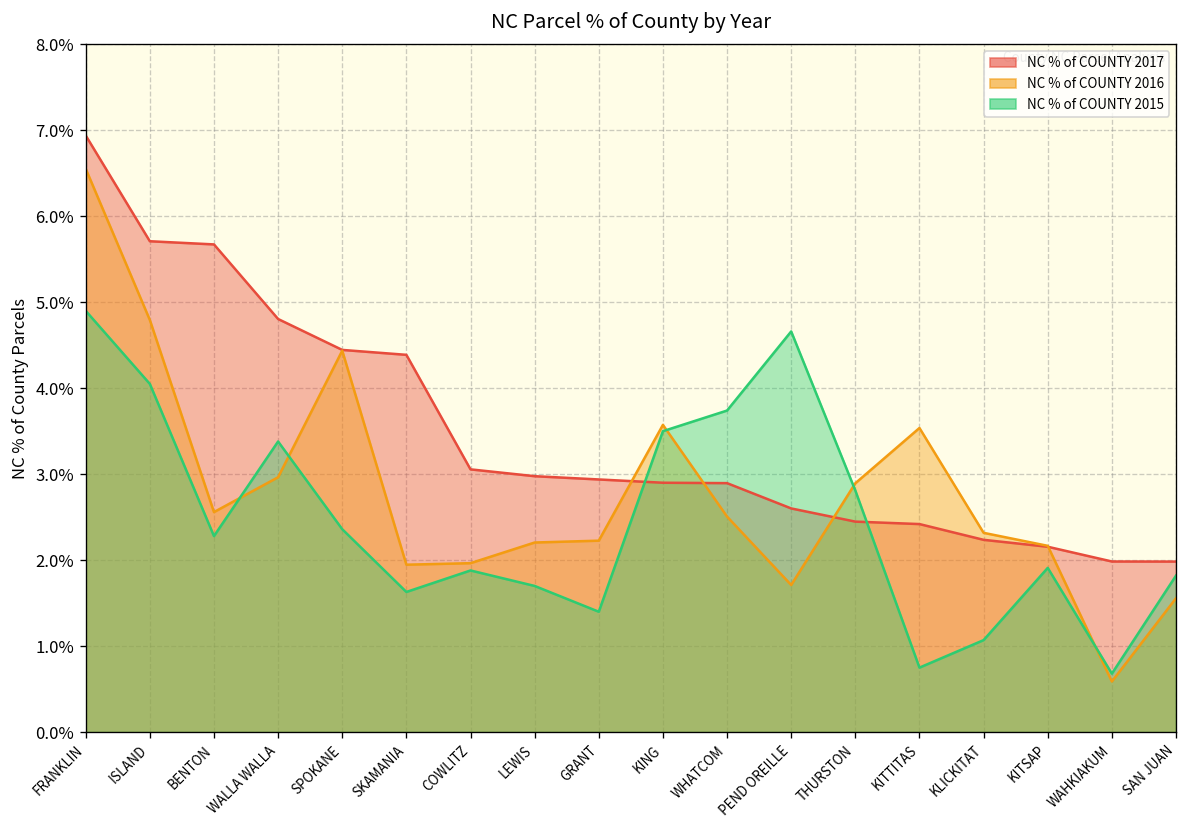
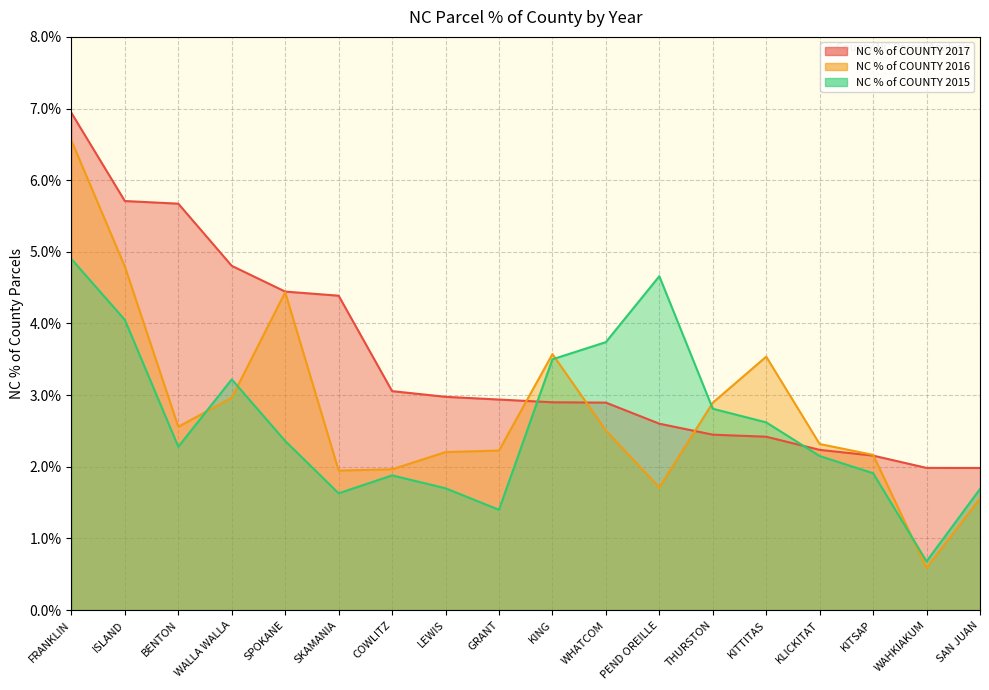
NC % of COUNTY 2015, WALLA WALLA: 3.4% -> 3.2%
NC % of COUNTY 2015, KITTITAS: 0.8% -> 2.6%
NC % of COUNTY 2015, KLICKITAT: 1.1% -> 2.2%
NC % of COUNTY 2015, SAN JUAN: 1.8% -> 1.7%
